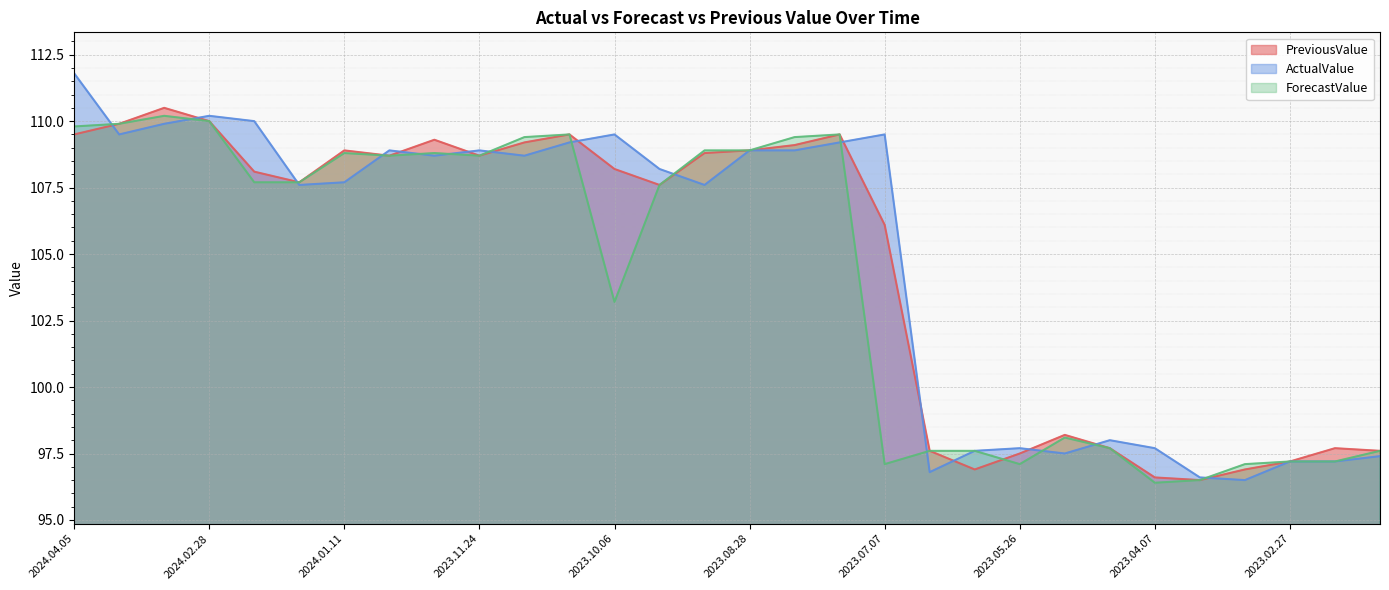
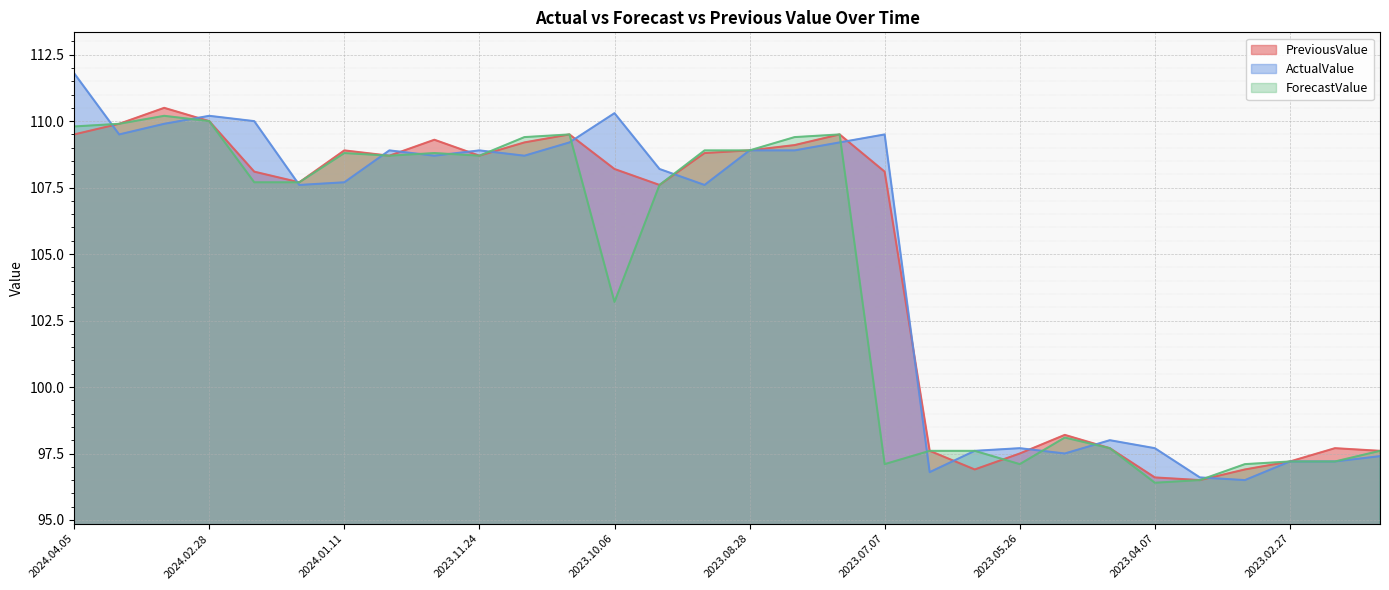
ActualValue, 2023.10.06: 109.5 -> 110.3
PreviousValue, 2023.07.07: 106.1 -> 108.1
